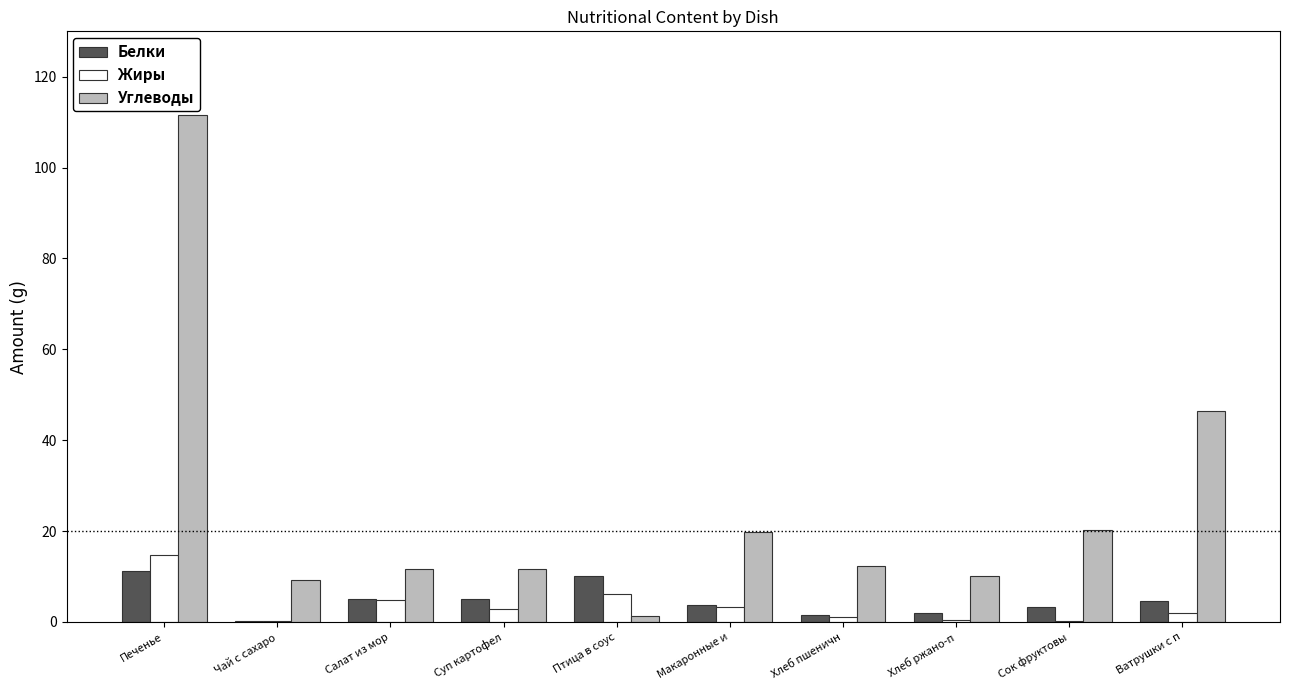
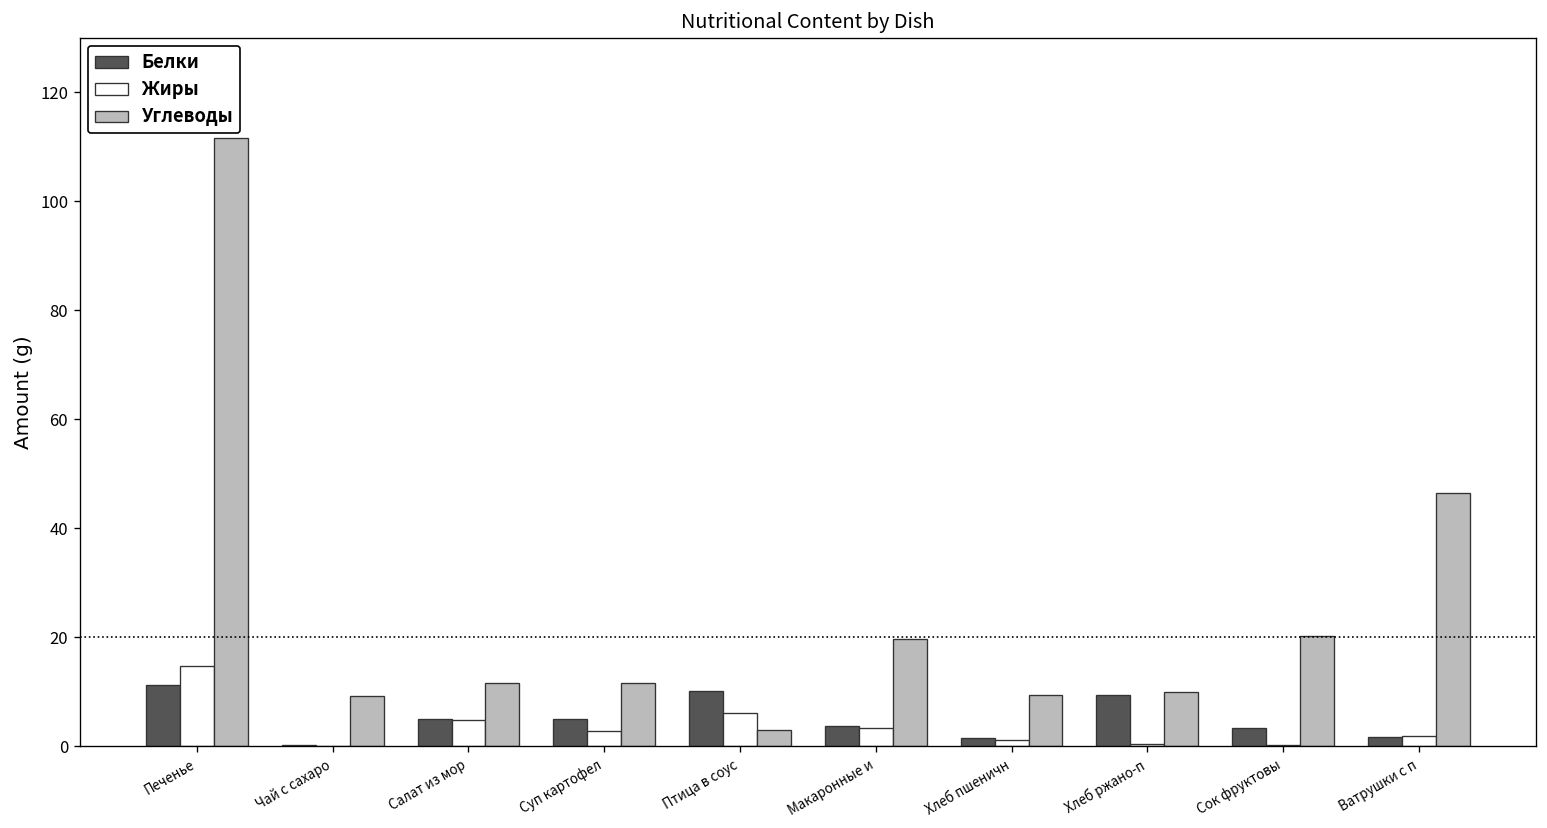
Углеводы, Птица в соус: 1 -> 3
Углеводы, Хлеб пшеничн: 12 -> 10
Белки, Хлеб ржано-п: 2 -> 9
Белки, Ватрушки с п: 5 -> 2
